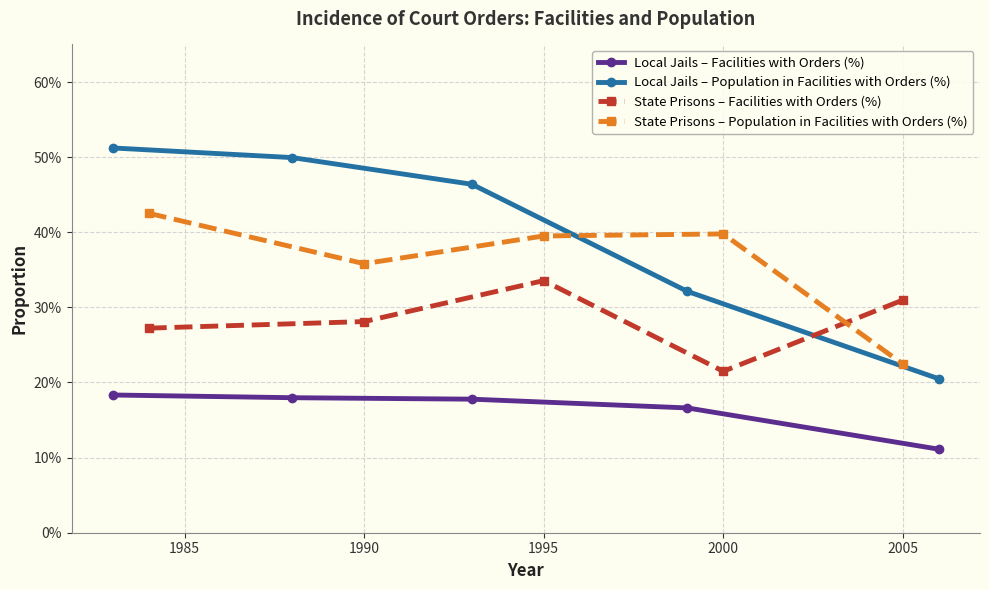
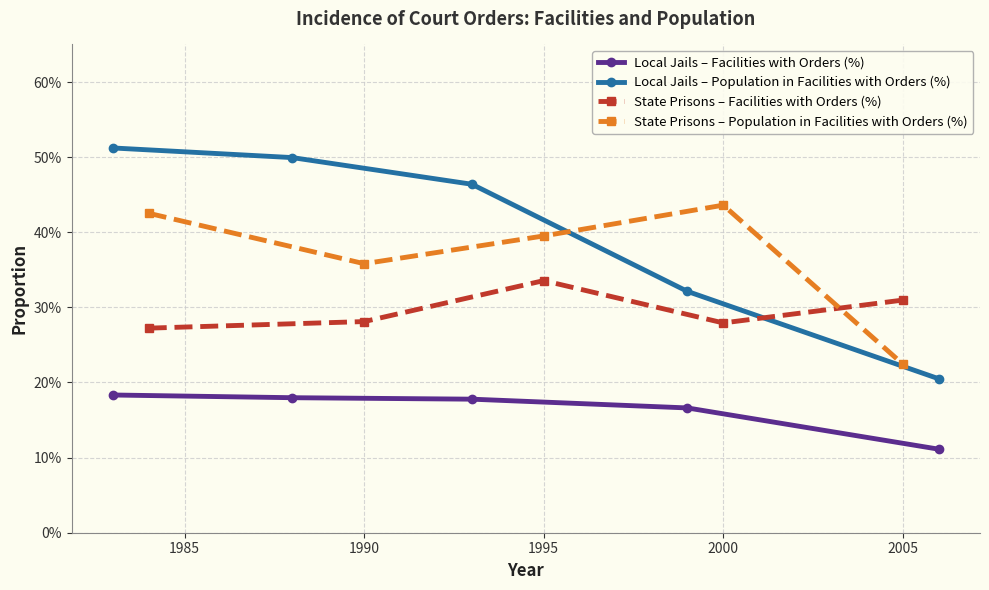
State Prisons – Facilities with Orders (%), 2000: 21% -> 28%
State Prisons – Population in Facilities with Orders (%), 2000: 40% -> 44%
